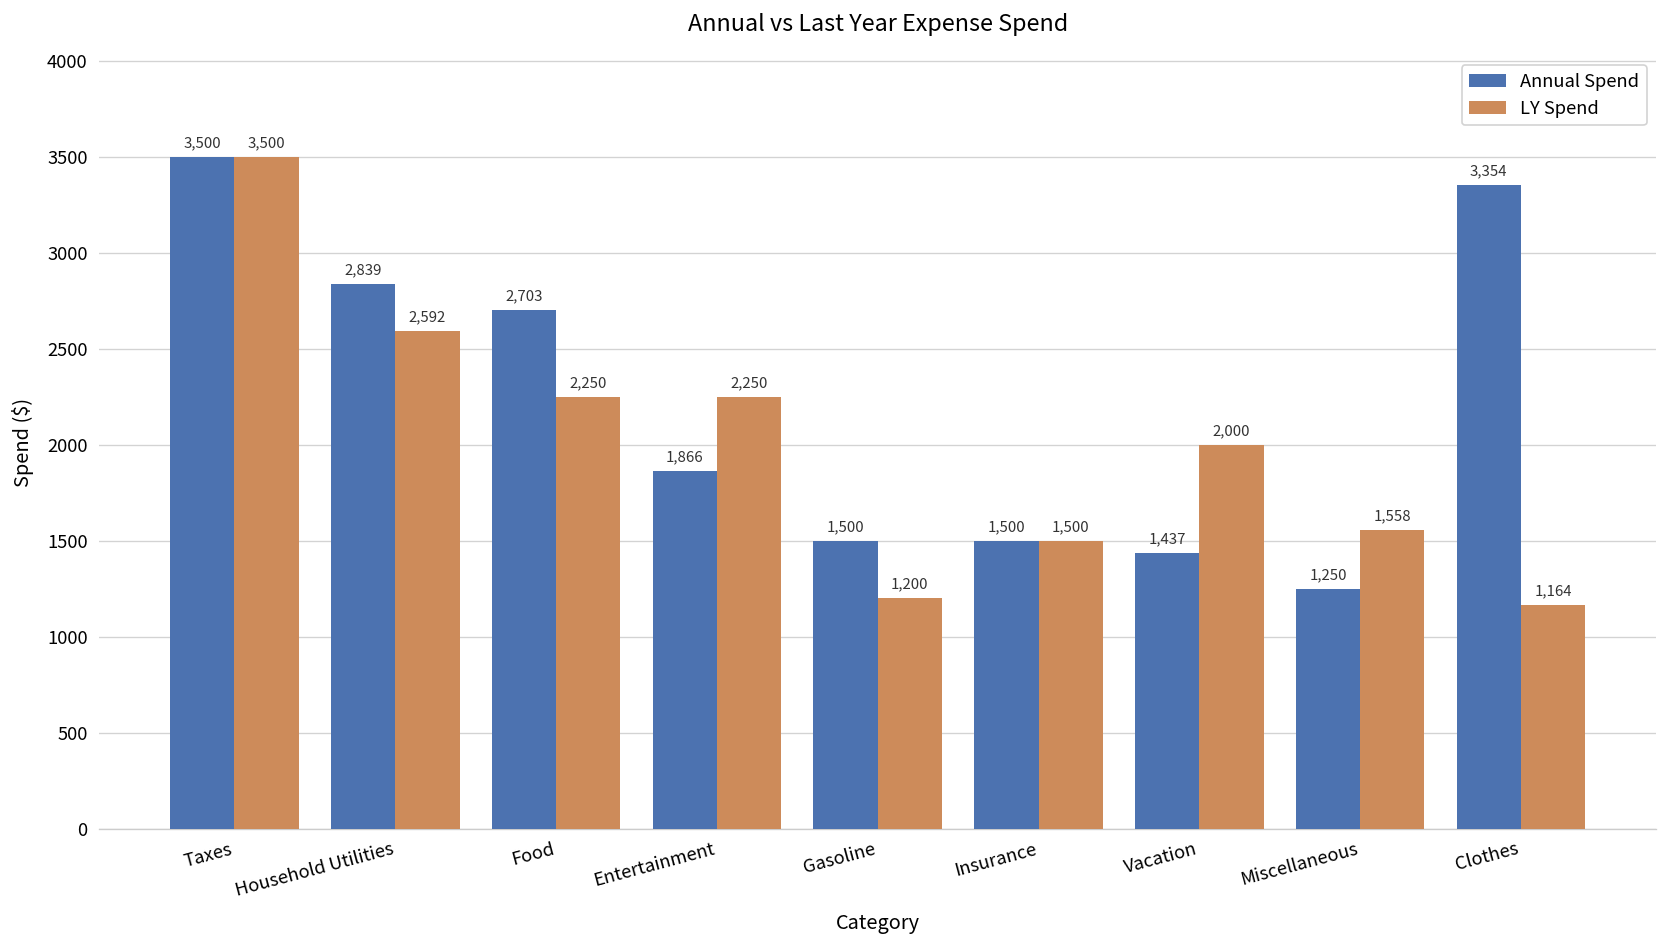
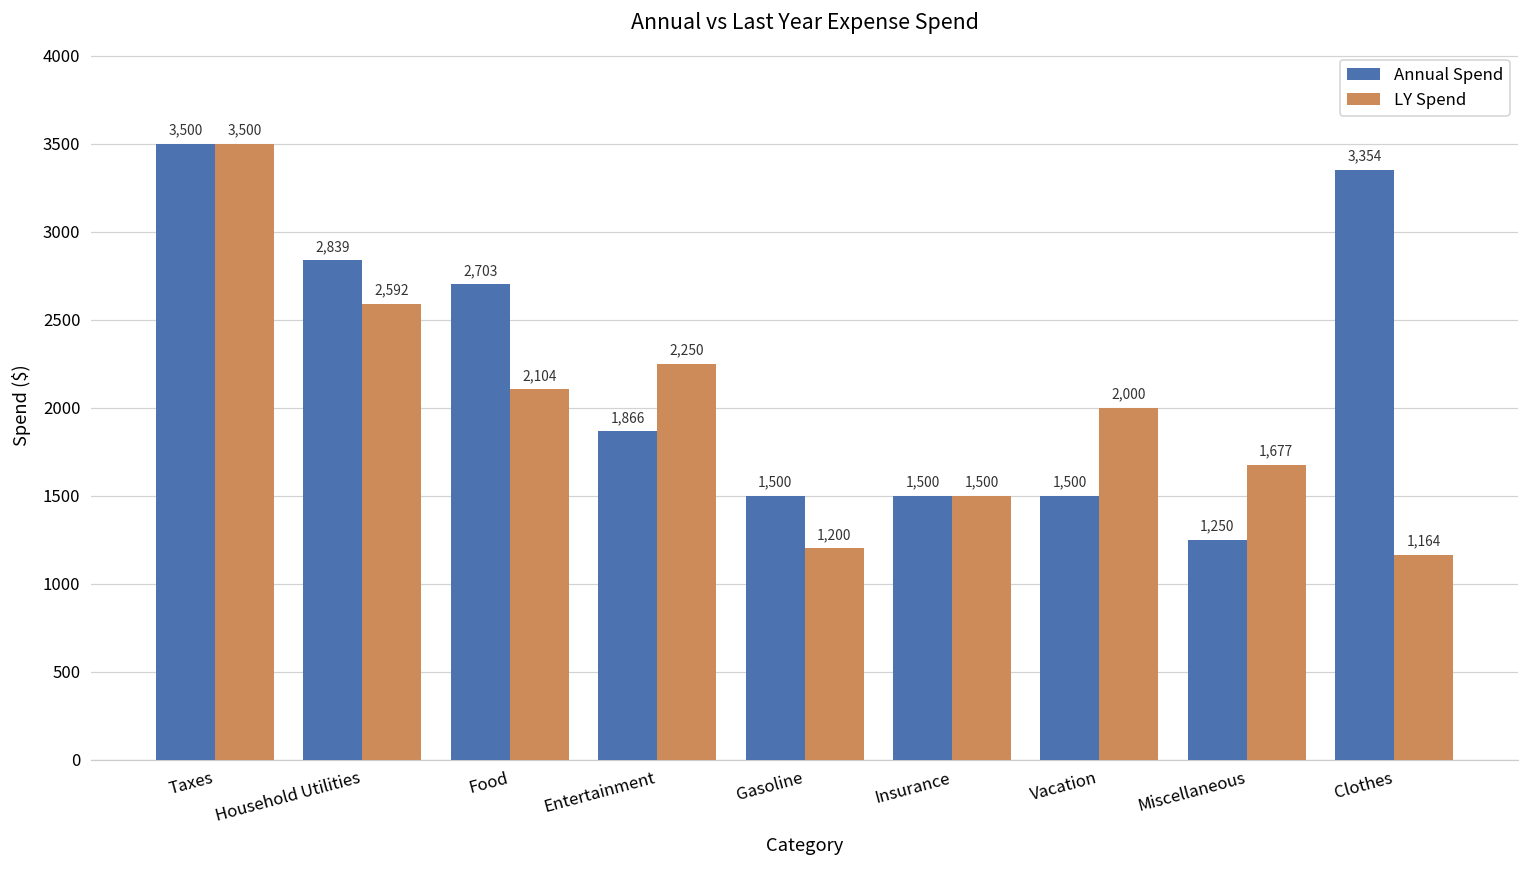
LY Spend, Food: 2,250 -> 2,104
Annual Spend, Vacation: 1,437 -> 1,500
LY Spend, Miscellaneous: 1,558 -> 1,677
